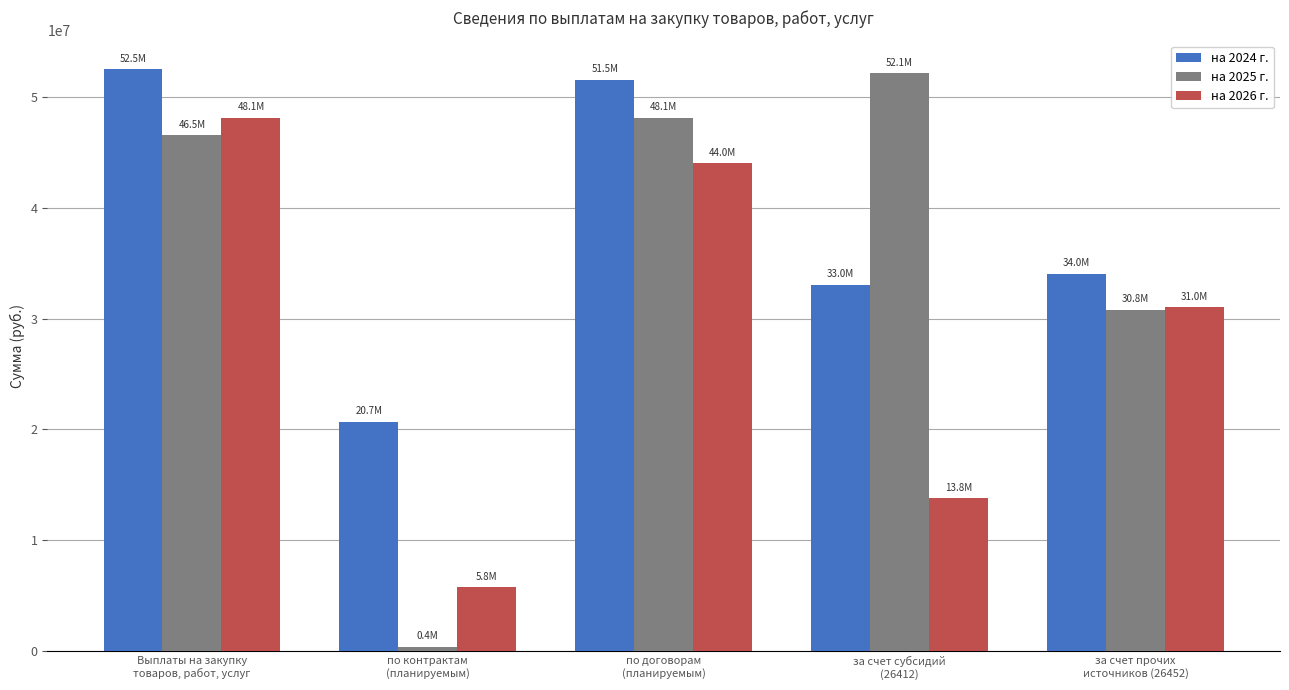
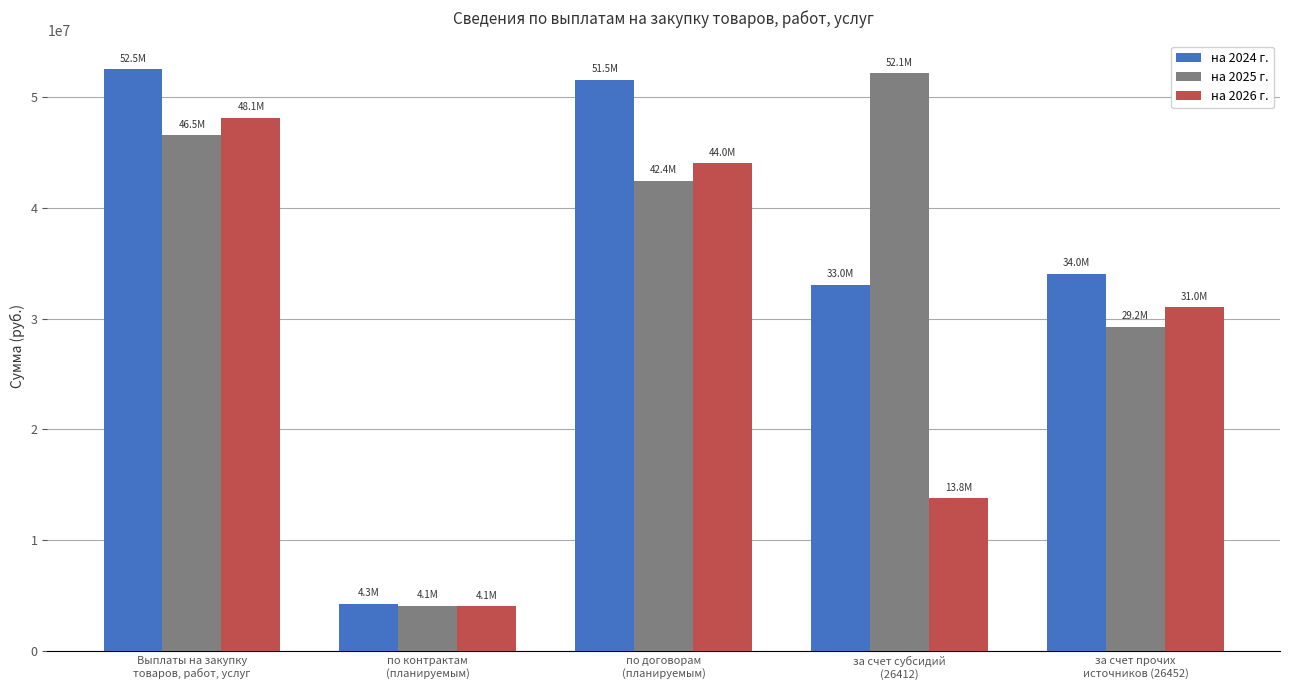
на 2024 г., по контрактам (планируемым): 20.7M -> 4.3M
на 2025 г., по контрактам (планируемым): 0.4M -> 4.1M
на 2026 г., по контрактам (планируемым): 5.8M -> 4.1M
на 2025 г., по договорам (планируемым): 48.1M -> 42.4M
на 2025 г., за счет прочих источников (26452): 30.8M -> 29.2M
